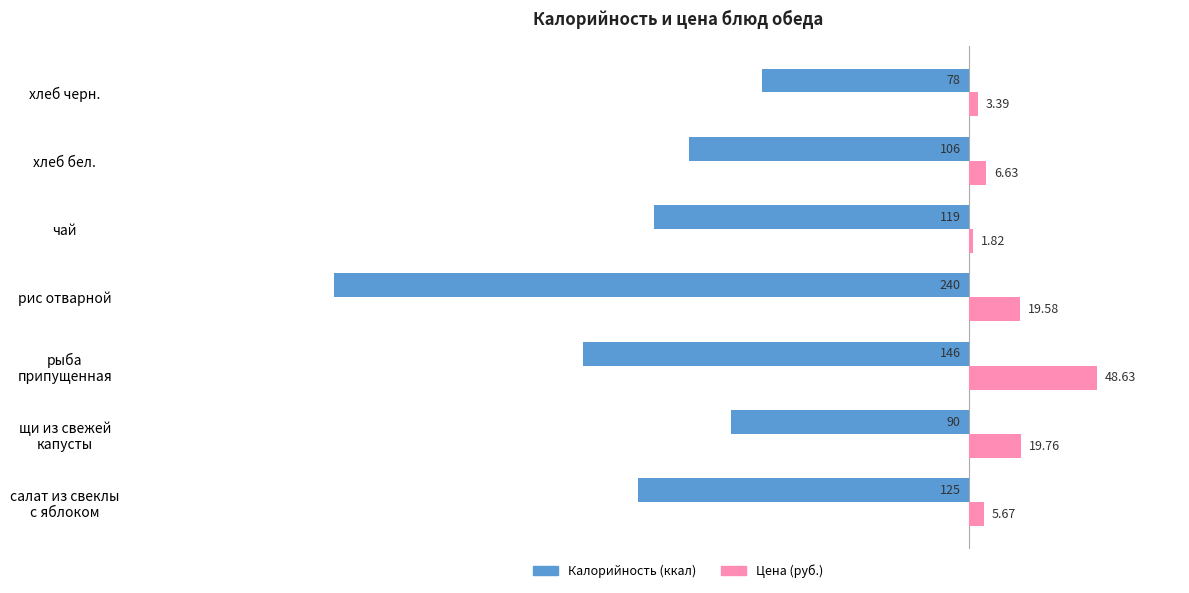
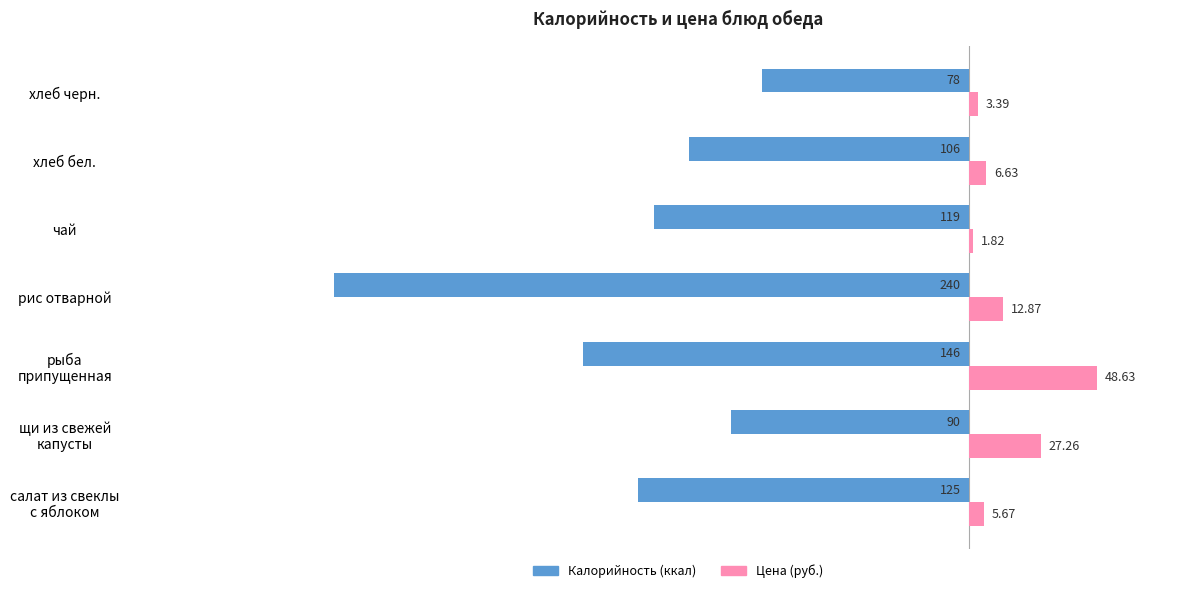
Цена (руб.), рис отварной: 19.58 -> 12.87
Цена (руб.), щи из свежей капусты: 19.76 -> 27.26
